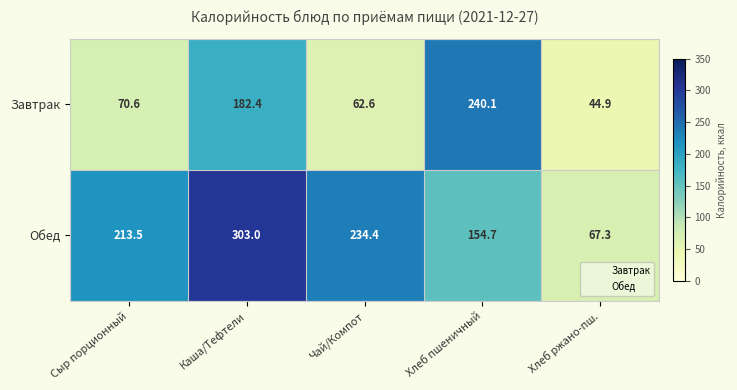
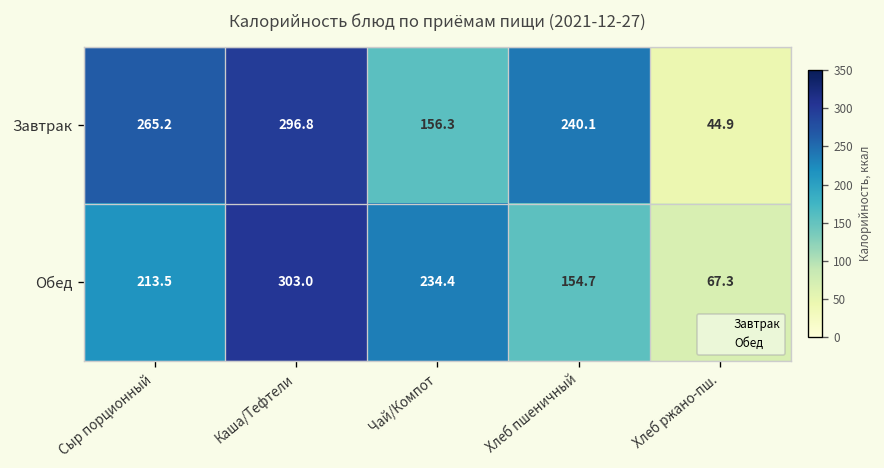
Завтрак, Сыр порционный: 70.6 -> 265.2
Завтрак, Каша/Тефтели: 182.4 -> 296.8
Завтрак, Чай/Компот: 62.6 -> 156.3
